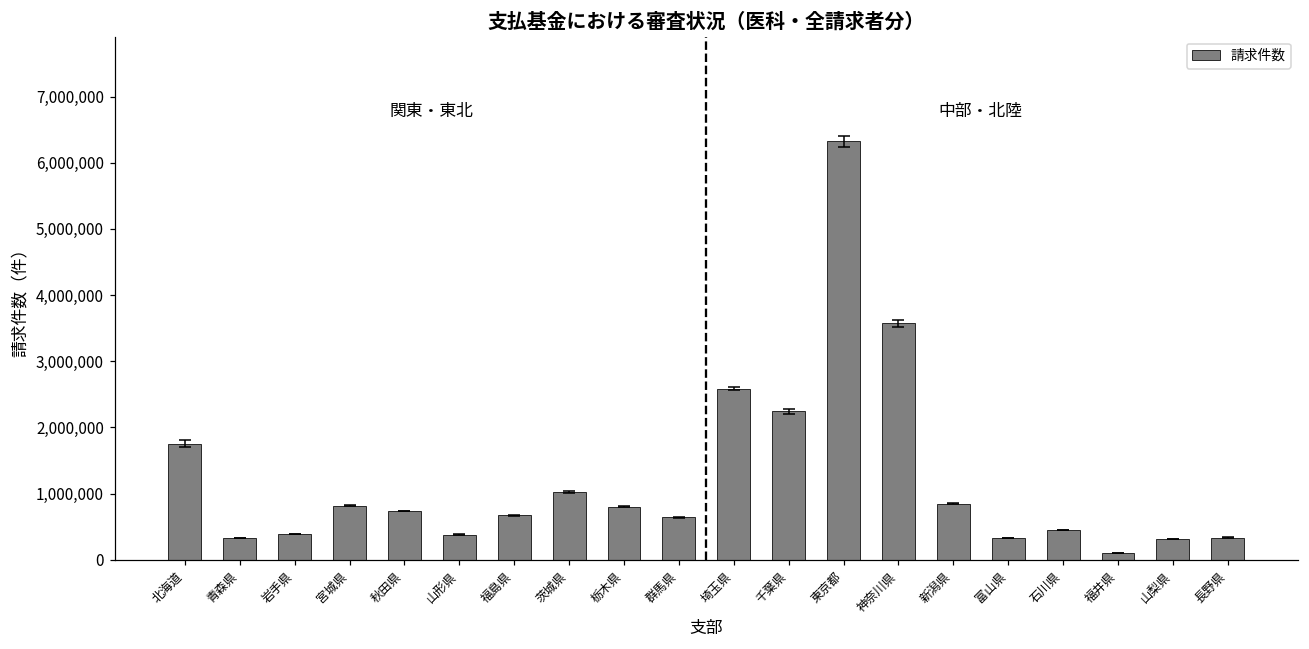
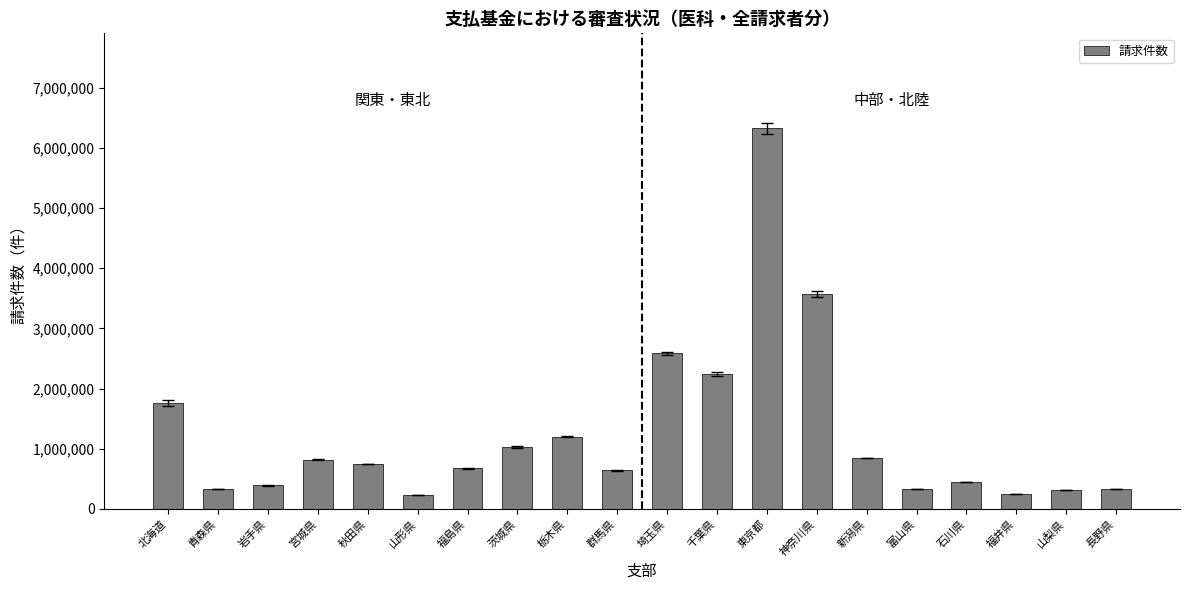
請求件数, 山形県: 400,000 -> 200,000
請求件数, 栃木県: 800,000 -> 1,200,000
請求件数, 福井県: 100,000 -> 200,000
